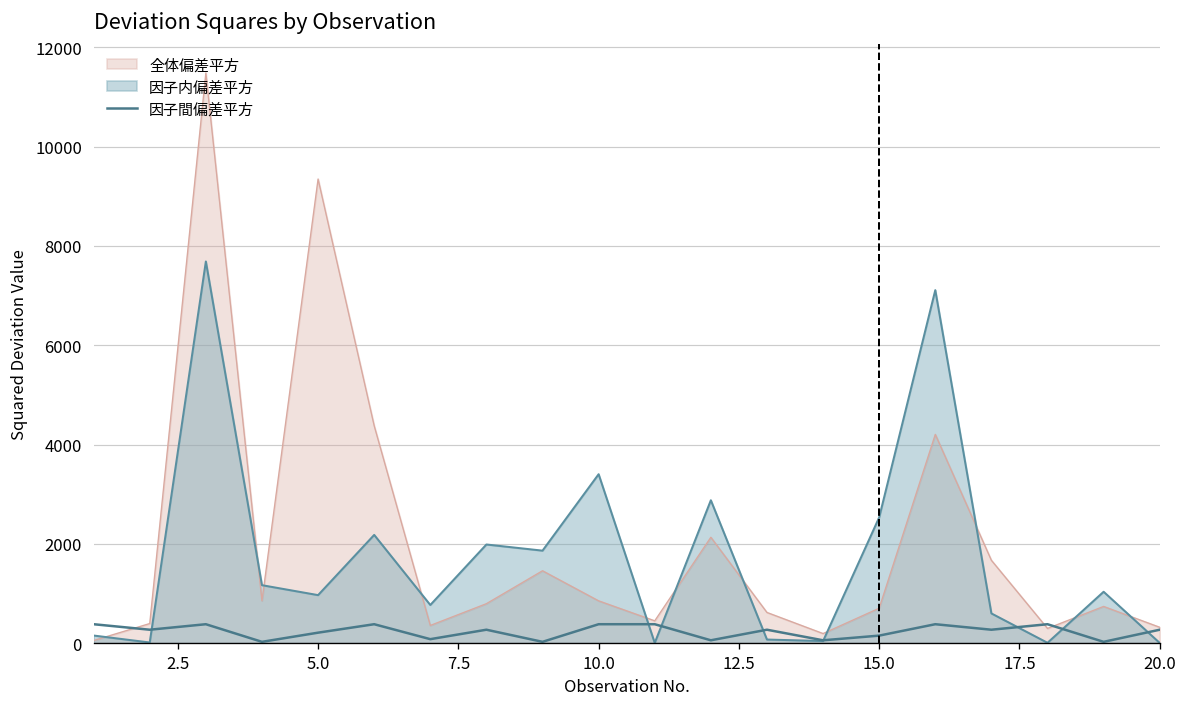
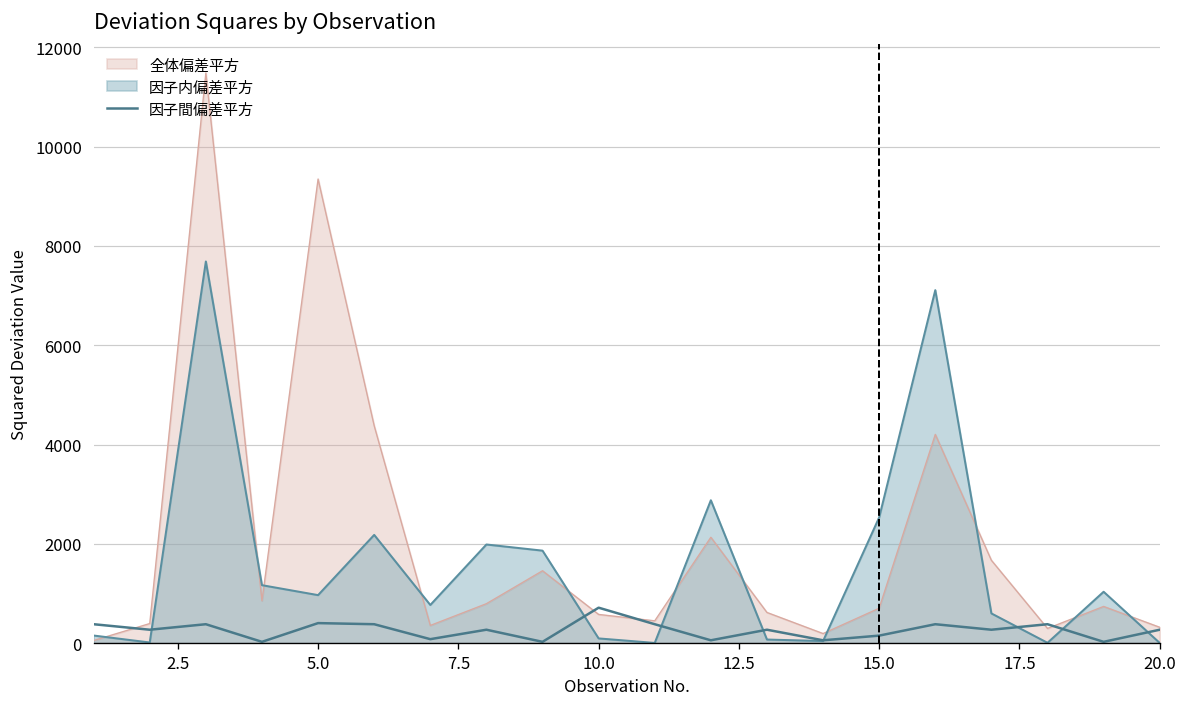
因子間偏差平方, 5.0: 200 -> 400
全体偏差平方, 10.0: 900 -> 600
因子内偏差平方, 10.0: 3400 -> 100
因子間偏差平方, 10.0: 400 -> 700
